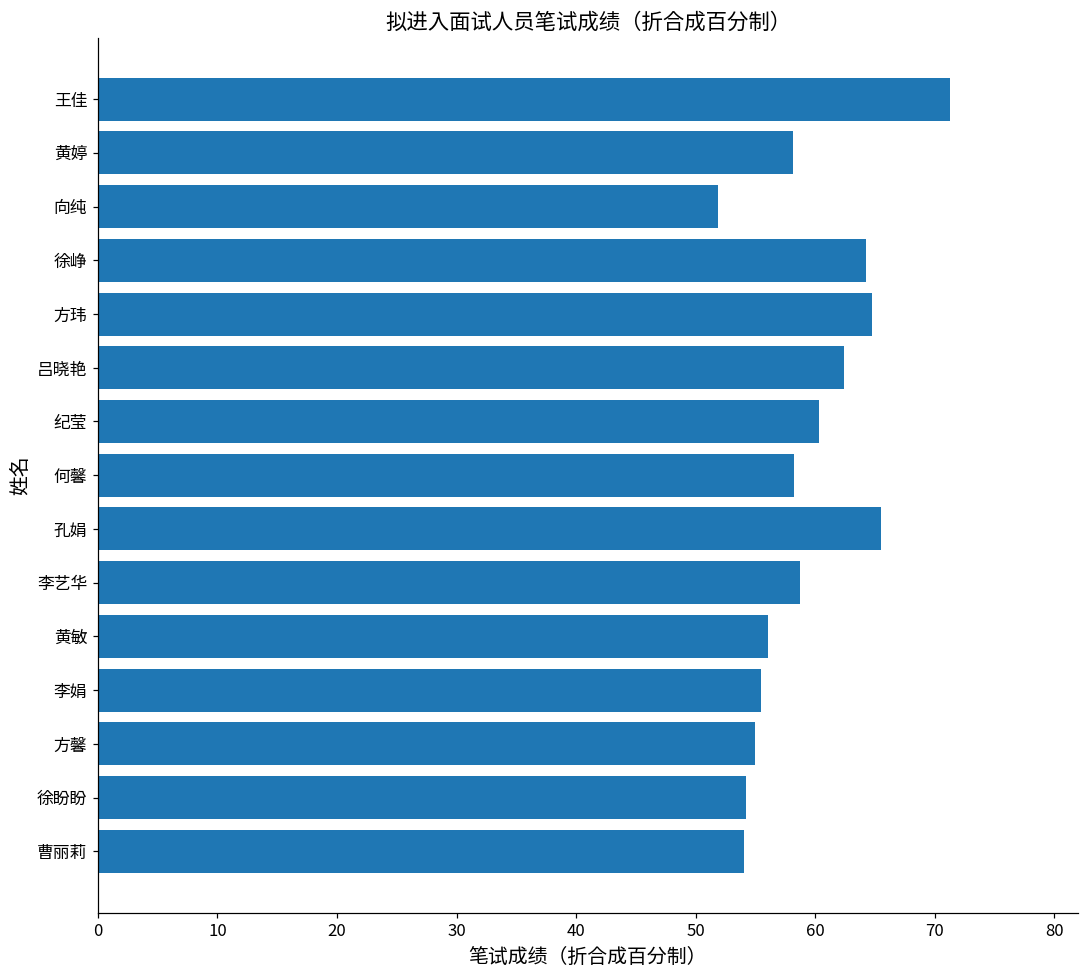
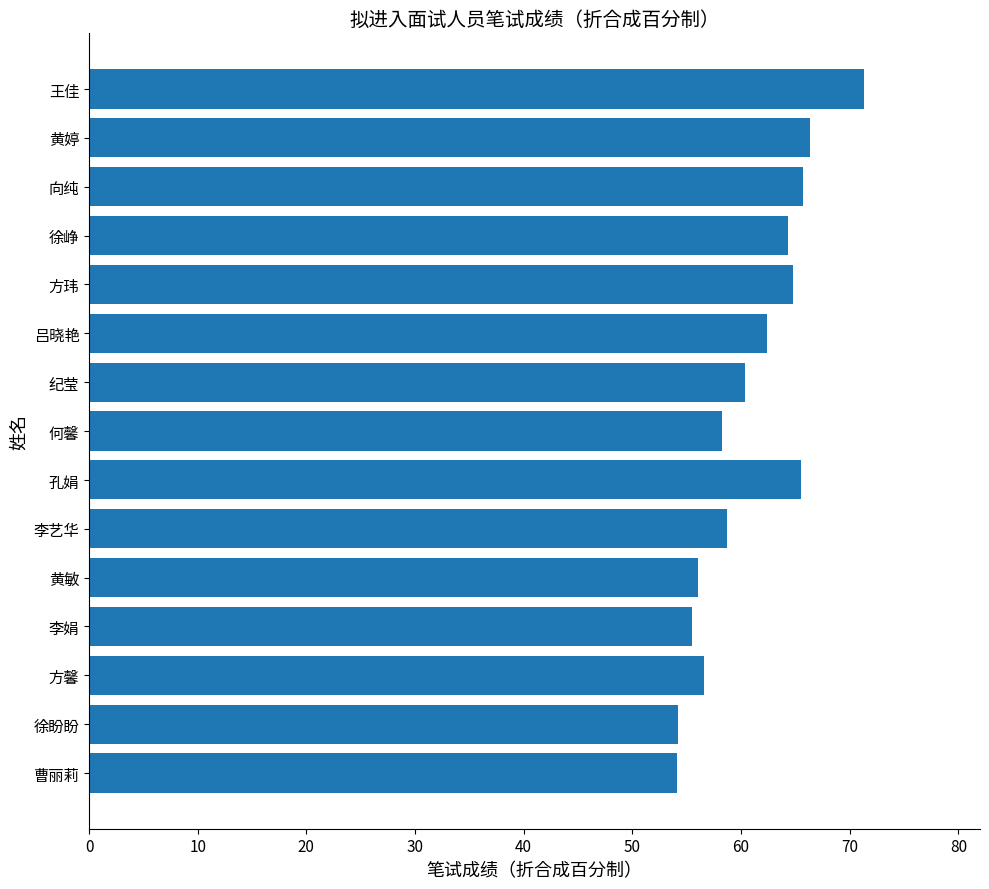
黄婷: 58.1 -> 66.4
向纯: 51.8 -> 65.7
方馨: 55.0 -> 56.6
